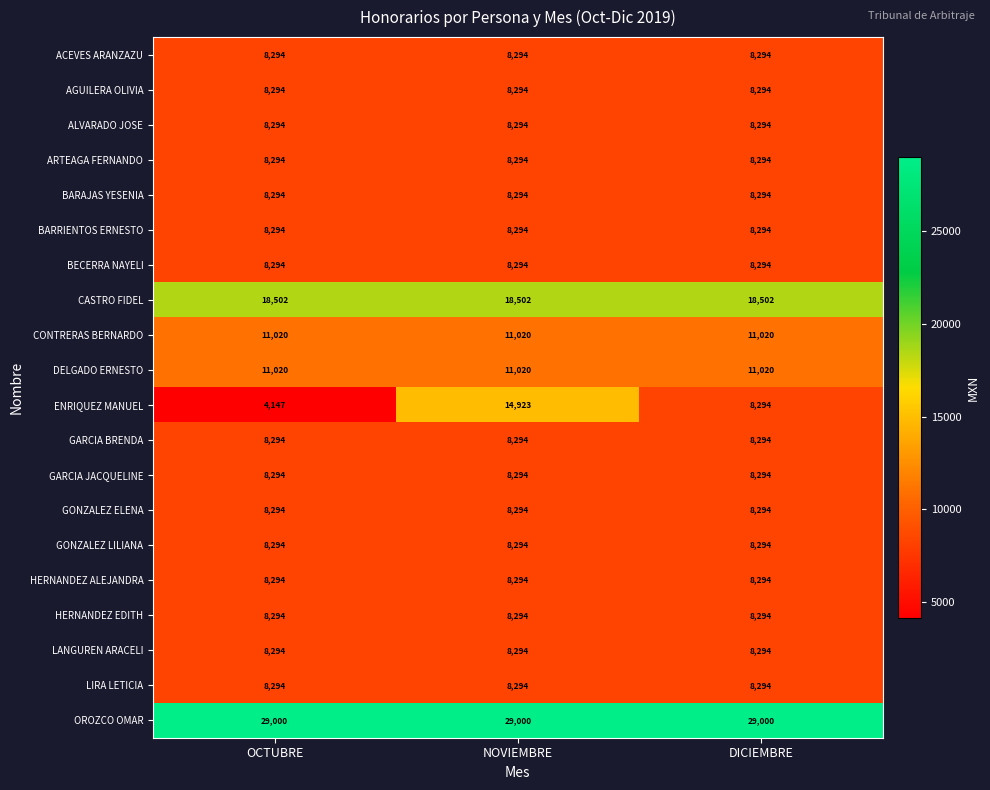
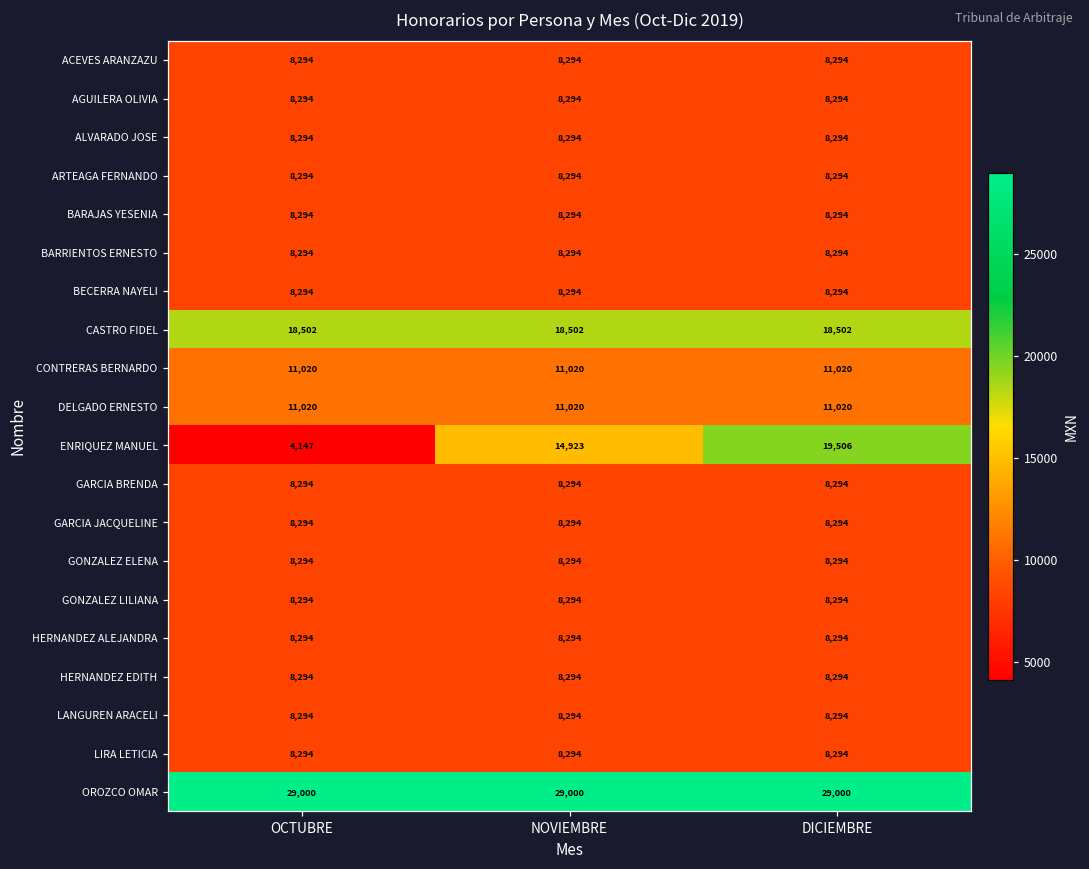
ENRIQUEZ MANUEL, DICIEMBRE: 8,294 -> 19,506
